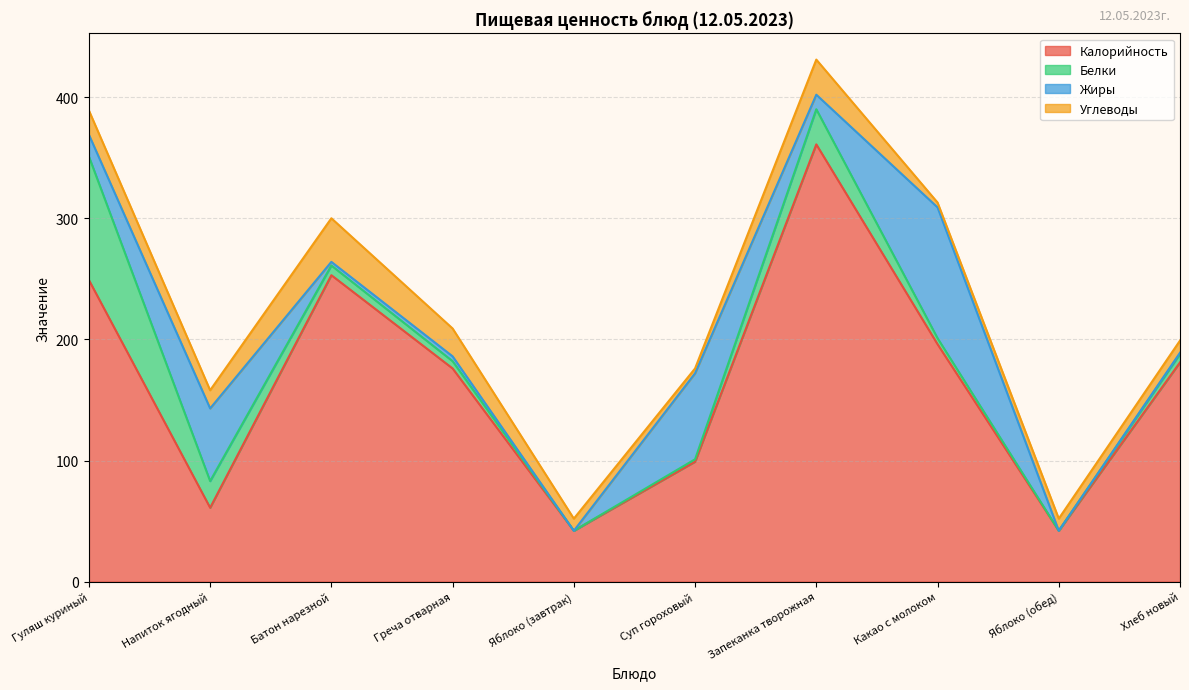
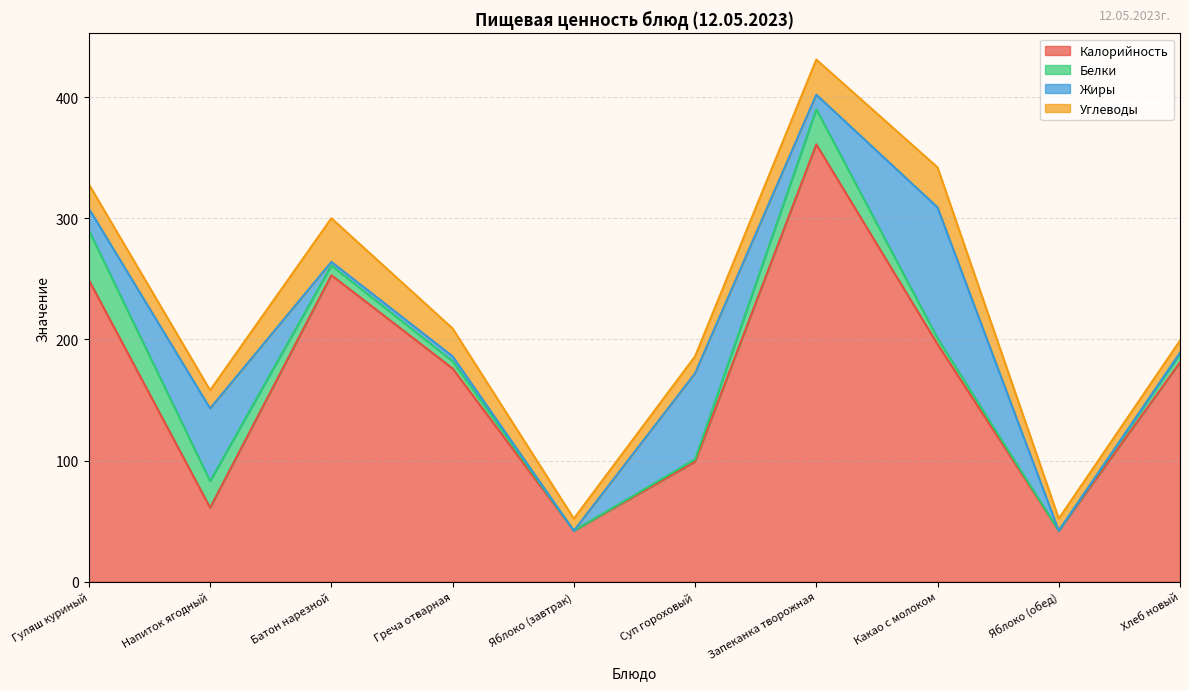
Белки, Гуляш куриный: 102 -> 41
Углеводы, Суп гороховый: 4 -> 14
Углеводы, Какао с молоком: 4 -> 33
